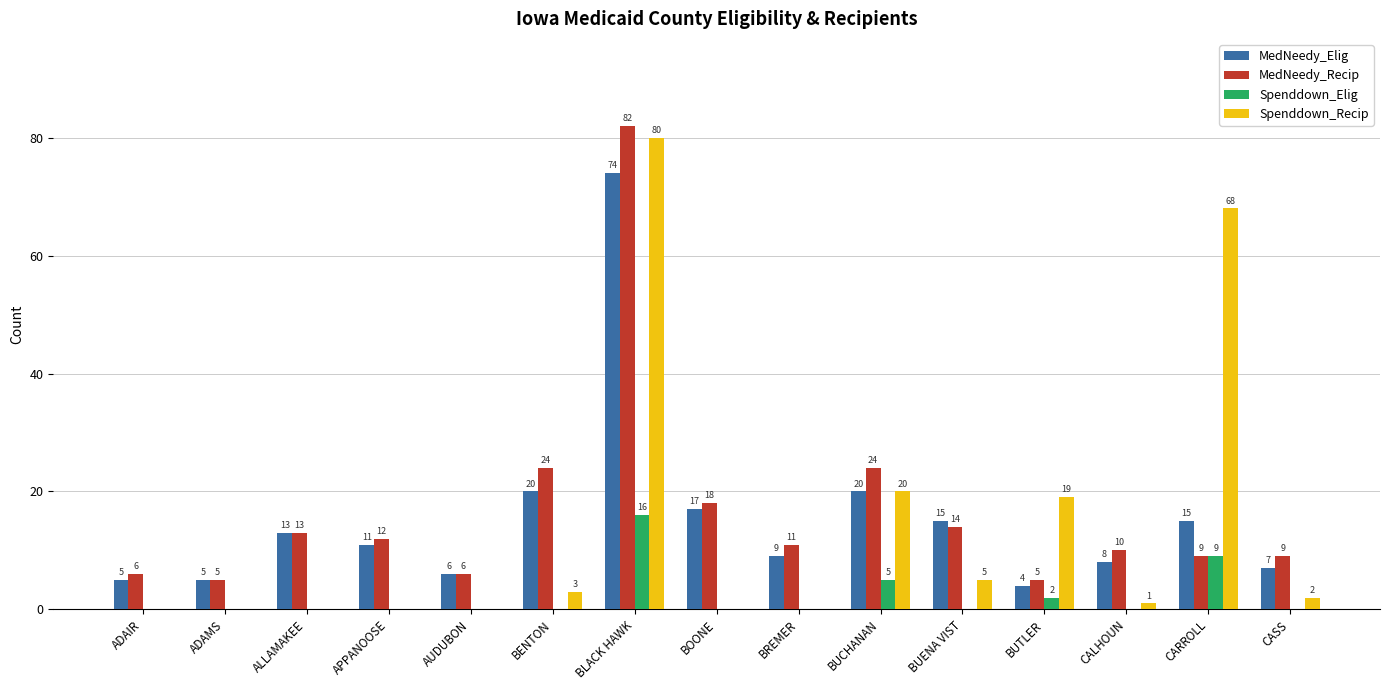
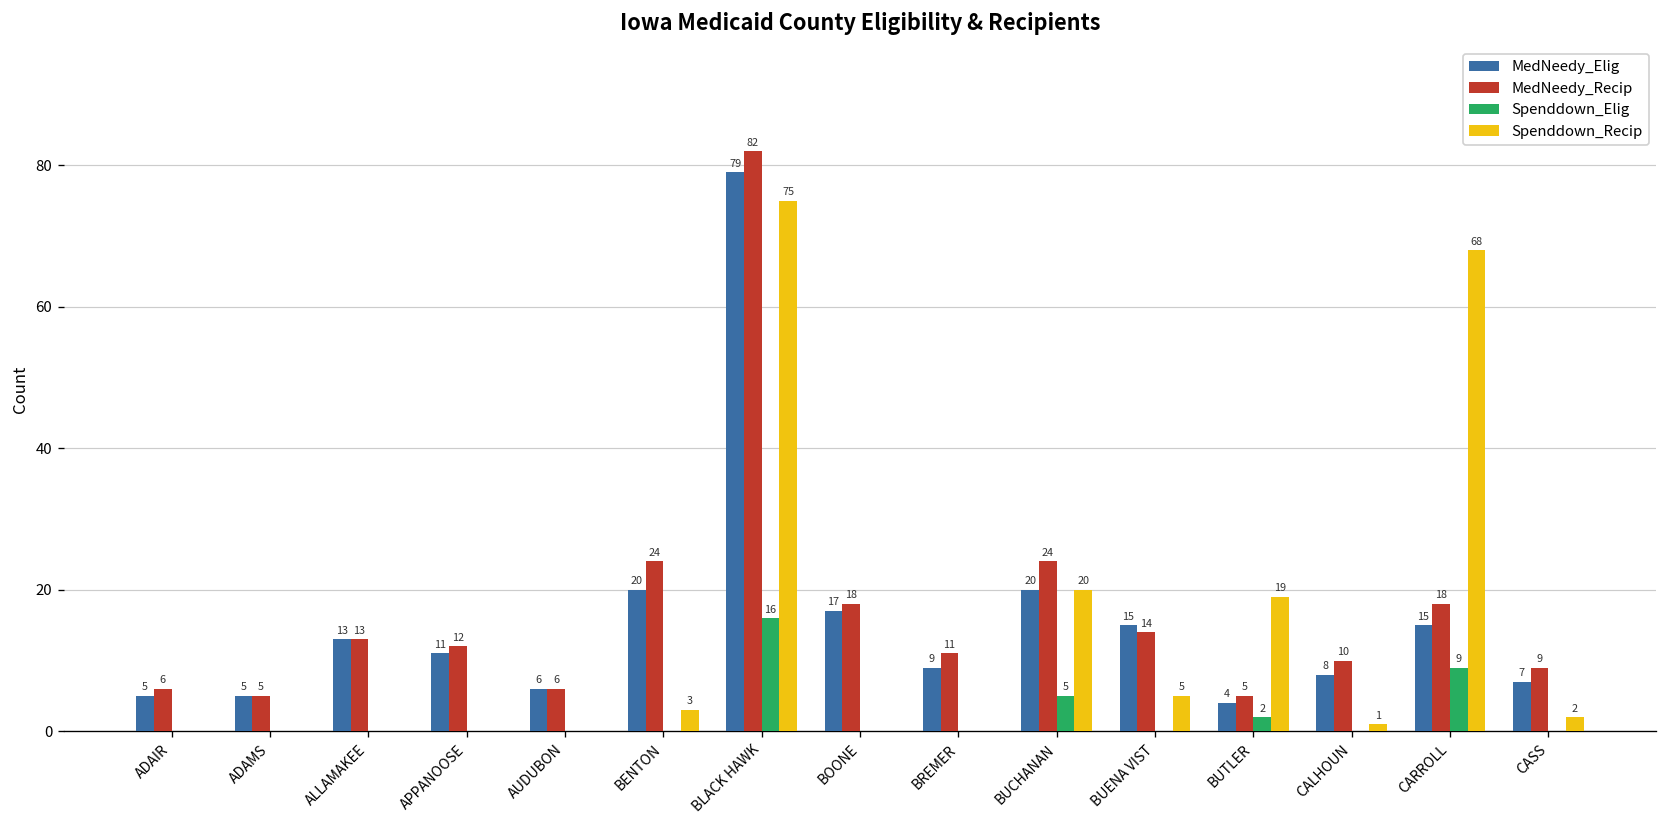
MedNeedy_Elig, BLACK HAWK: 74 -> 79
Spenddown_Recip, BLACK HAWK: 80 -> 75
MedNeedy_Recip, CARROLL: 9 -> 18
